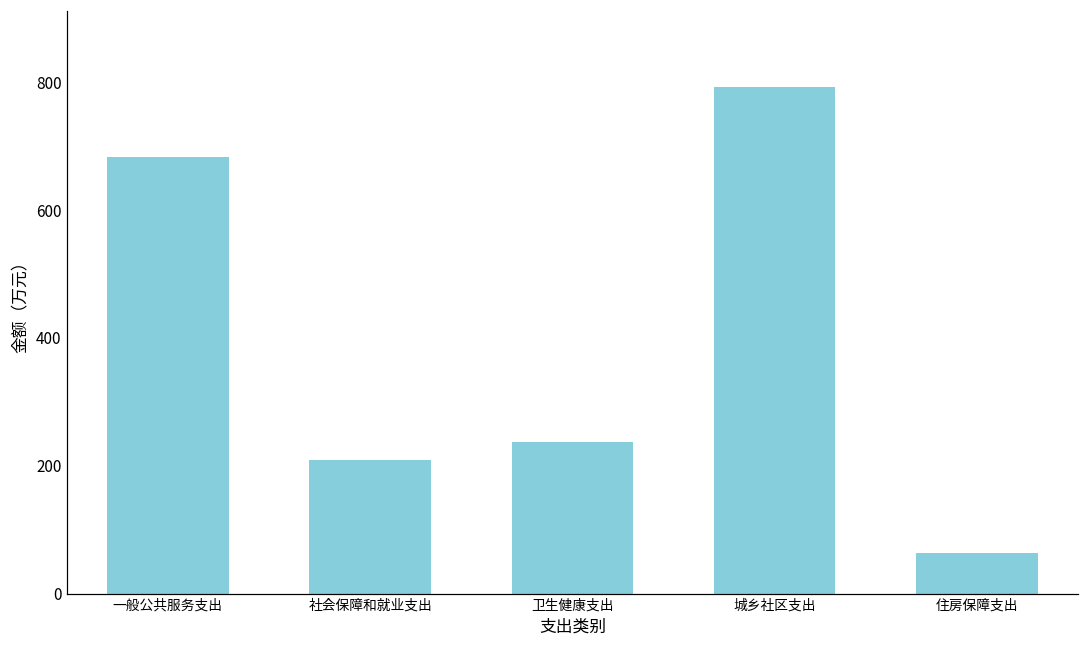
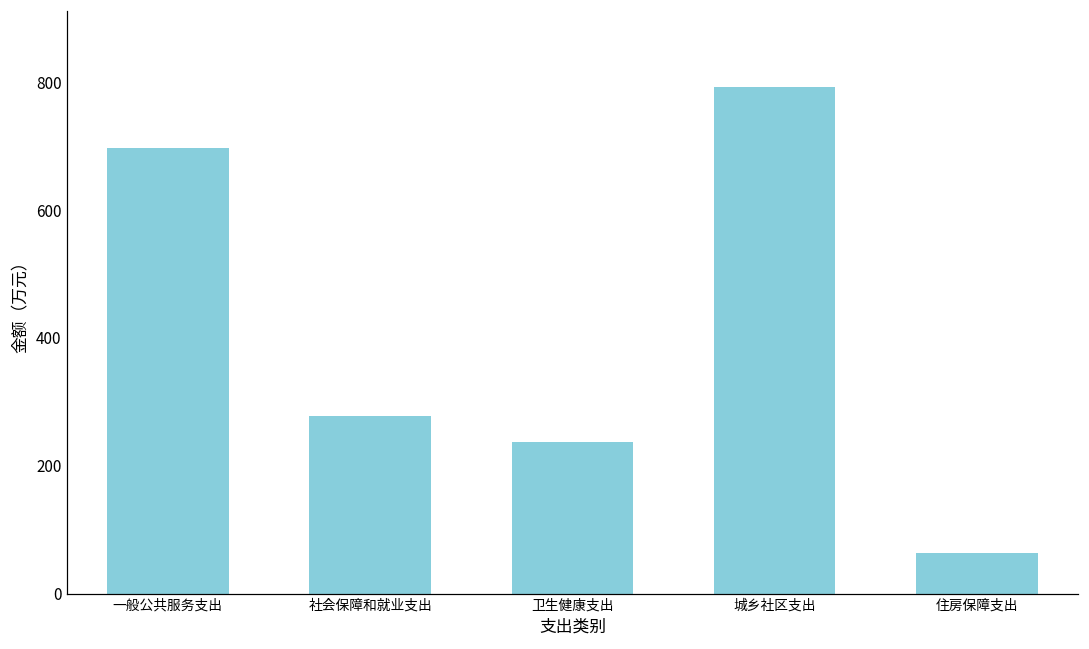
一般公共服务支出: 680 -> 700
社会保障和就业支出: 210 -> 280
